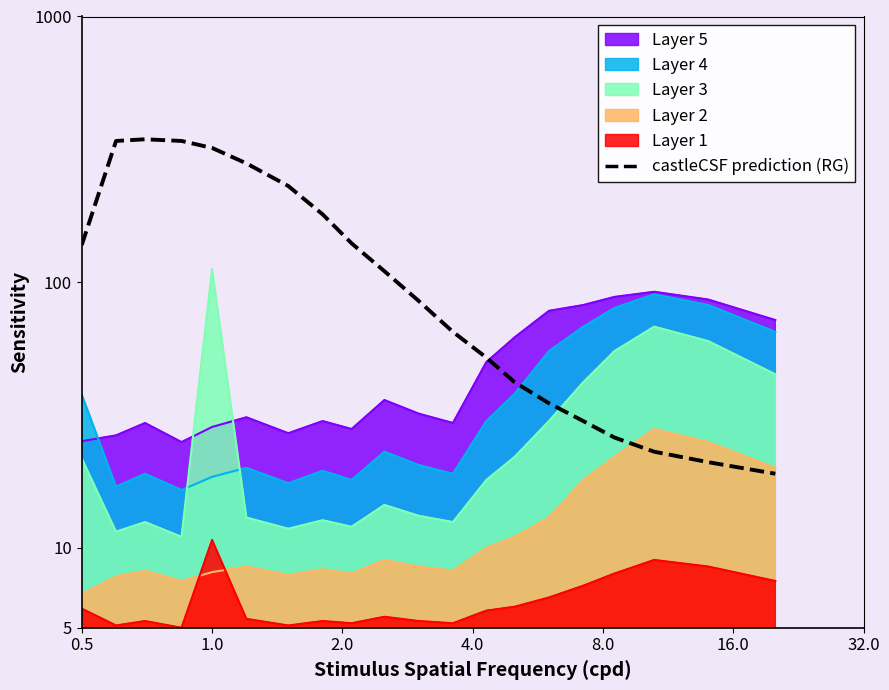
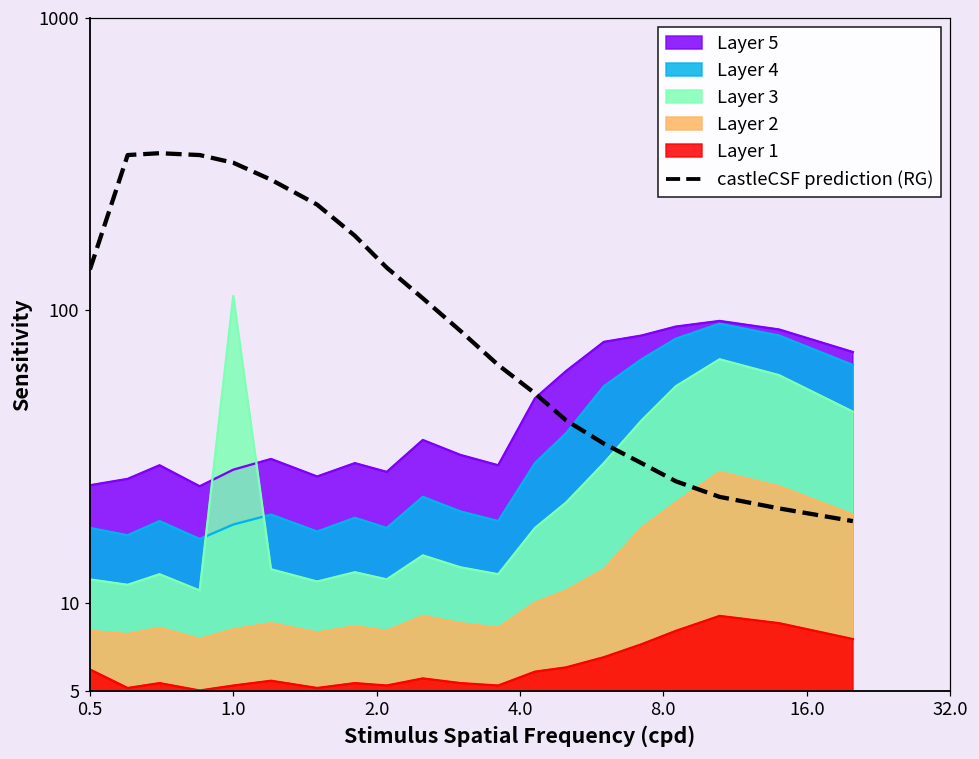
Layer 4, 0.5: 38 -> 18
Layer 3, 0.5: 22 -> 12
Layer 2, 0.5: 6.7 -> 8.0
Layer 1, 1.0: 10.7 -> 5.2
